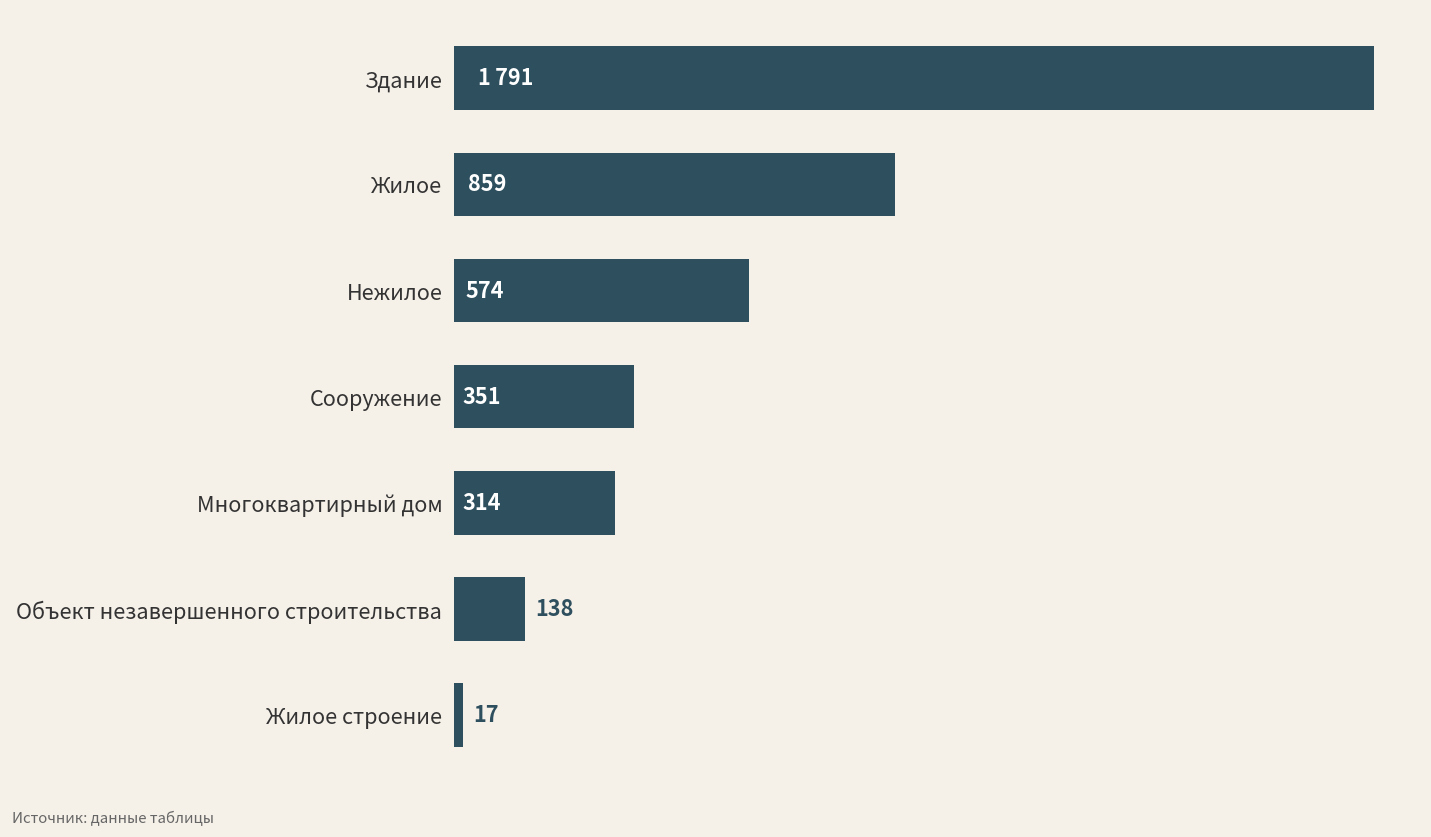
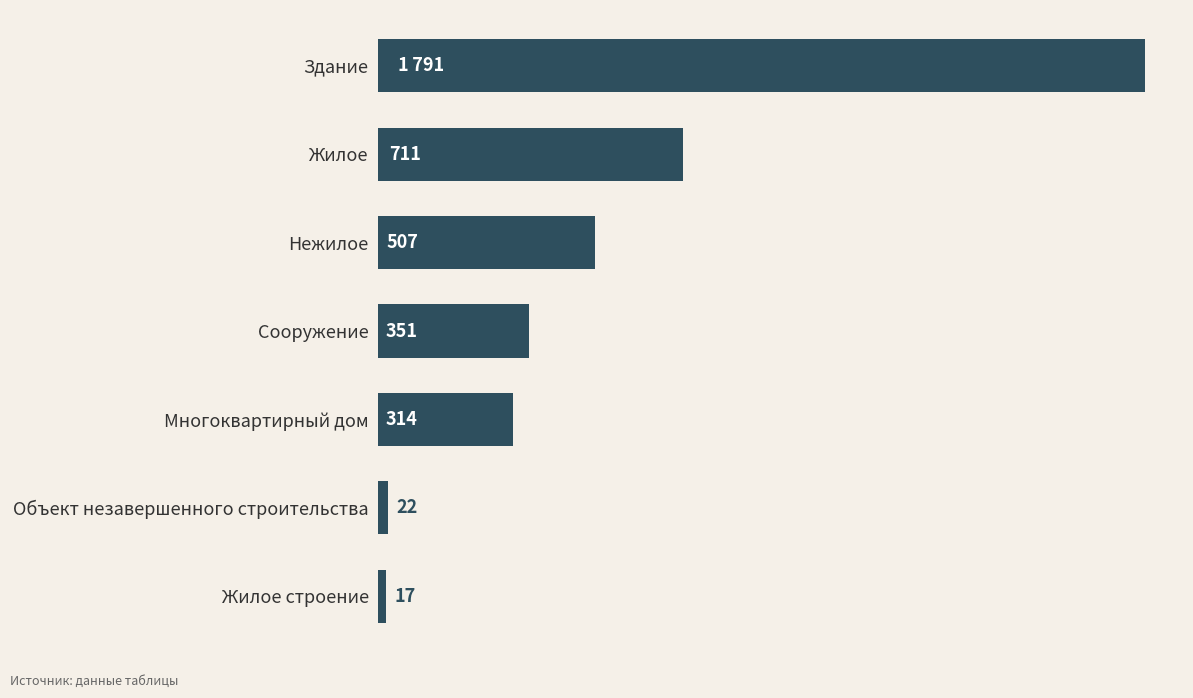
Жилое: 859 -> 711
Нежилое: 574 -> 507
Объект незавершенного строительства: 138 -> 22
